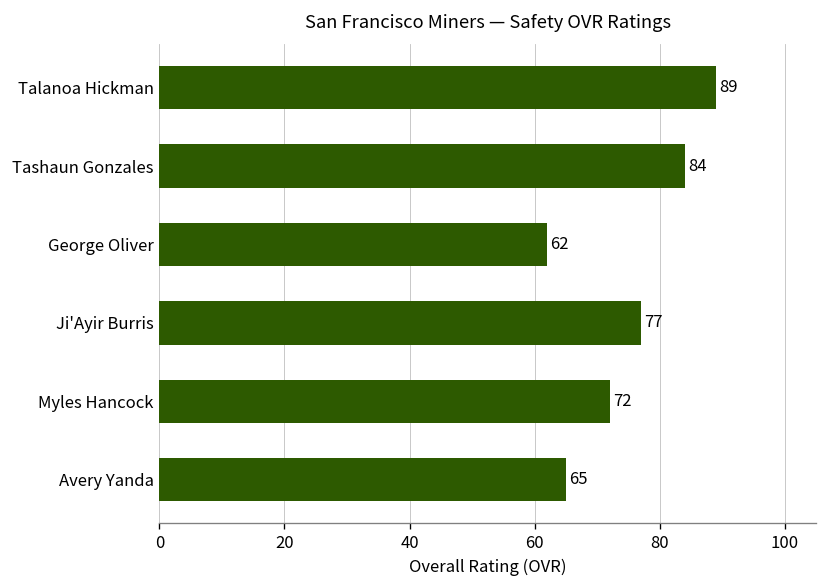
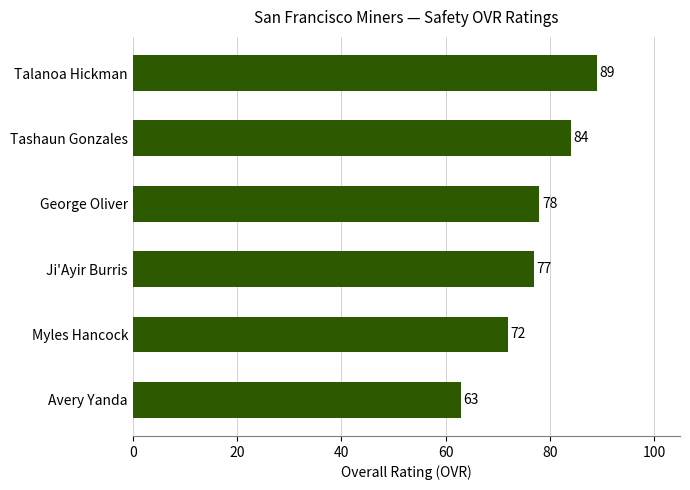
George Oliver: 62 -> 78
Avery Yanda: 65 -> 63
